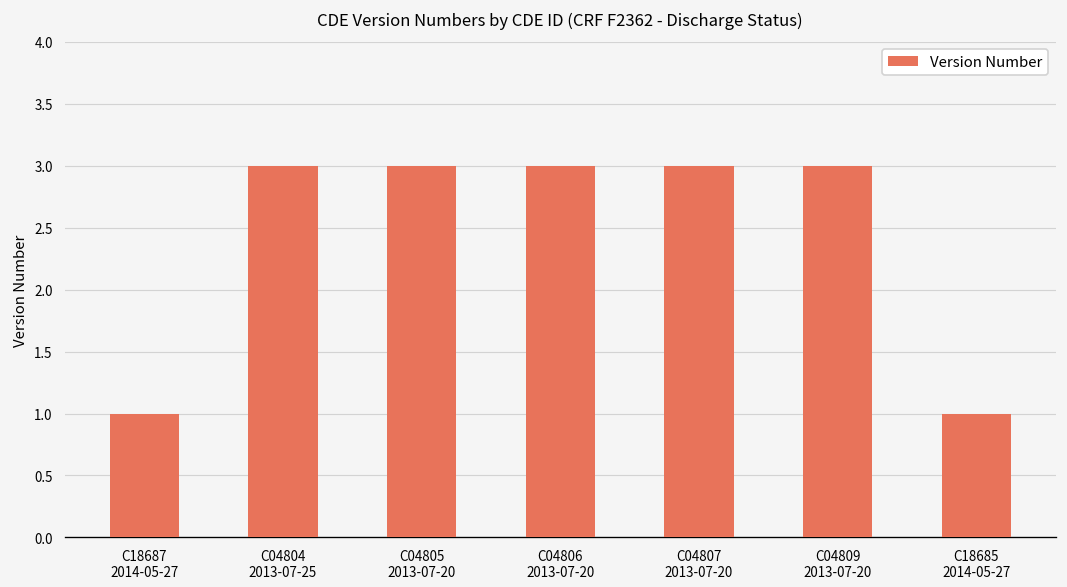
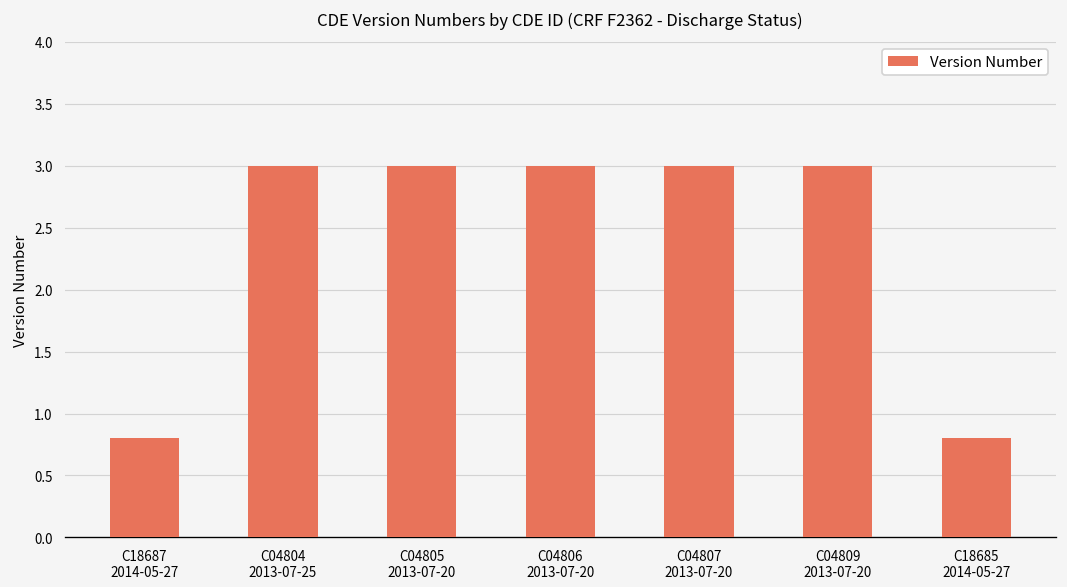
C18687 2014-05-27: 1.0 -> 0.8
C18685 2014-05-27: 1.0 -> 0.8
